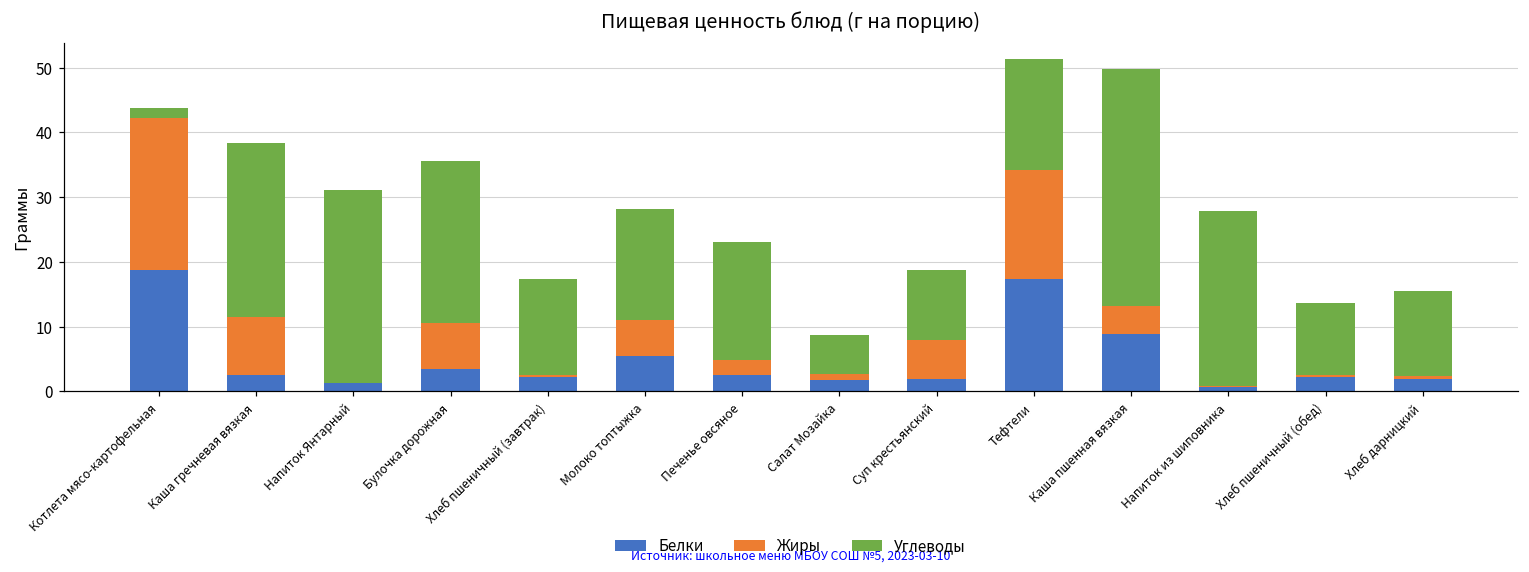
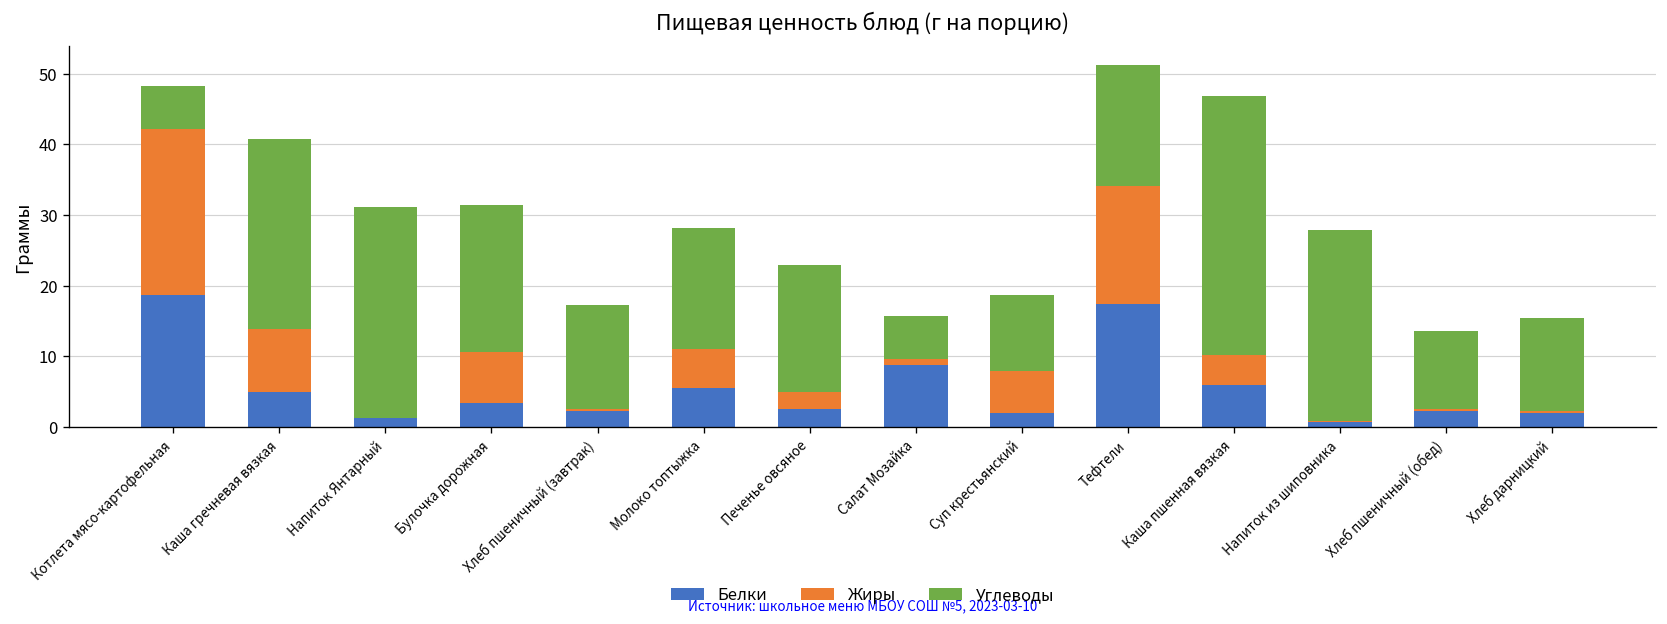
Углеводы, Котлета мясо-картофельная: 1 -> 6
Белки, Каша гречневая вязкая: 3 -> 5
Углеводы, Булочка дорожная: 25 -> 21
Белки, Салат Мозайка: 2 -> 9
Белки, Каша пшенная вязкая: 9 -> 6
